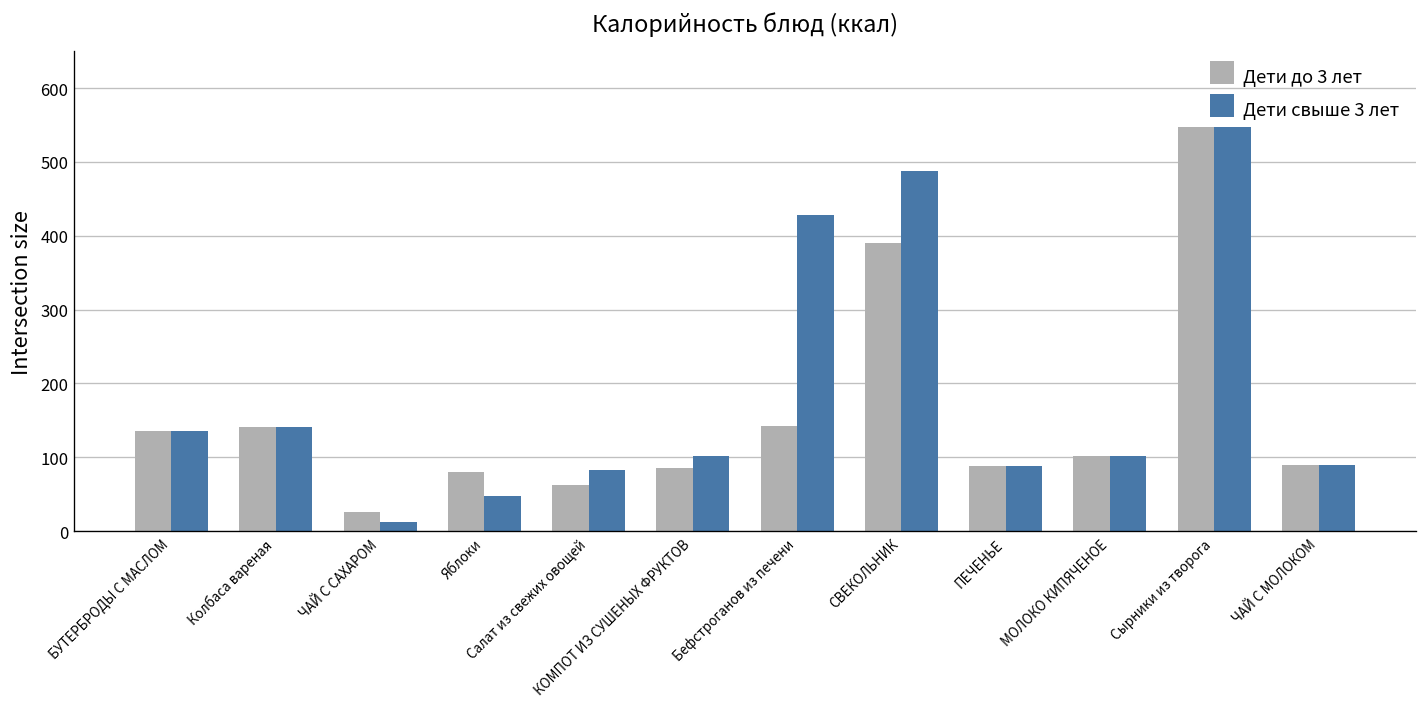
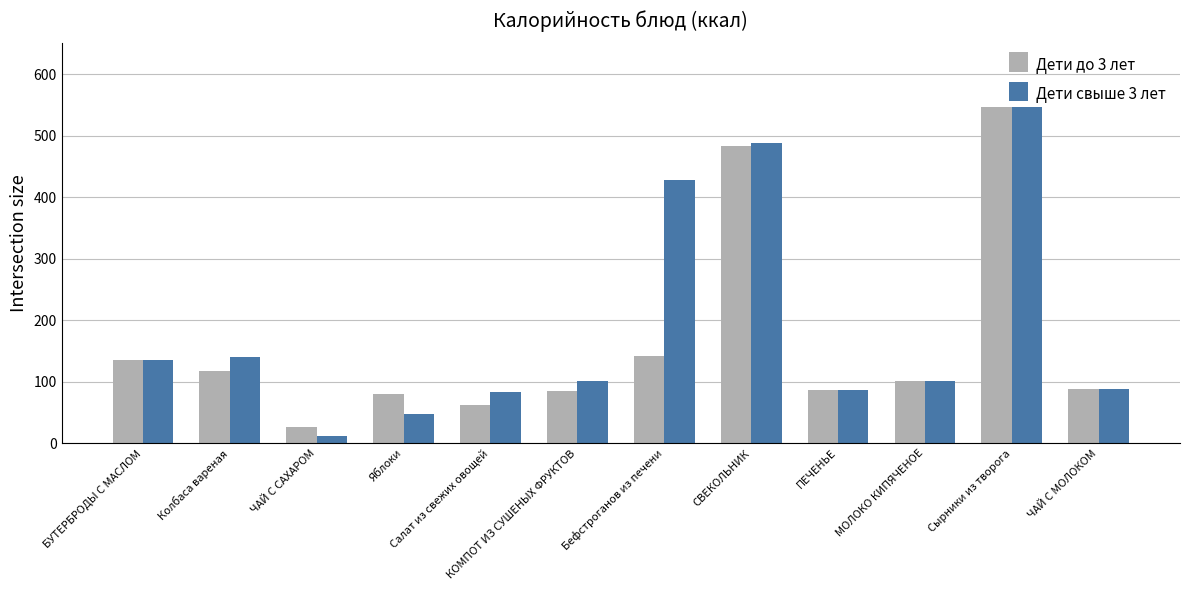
Дети до 3 лет, Колбаса вареная: 140 -> 120
Дети до 3 лет, СВЕКОЛЬНИК: 390 -> 480
